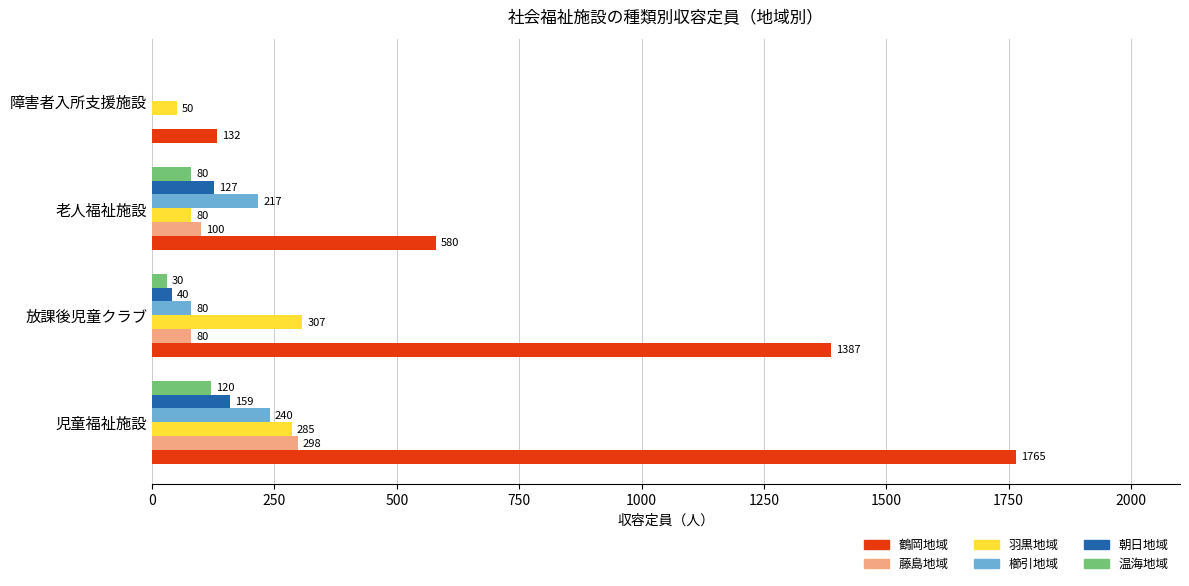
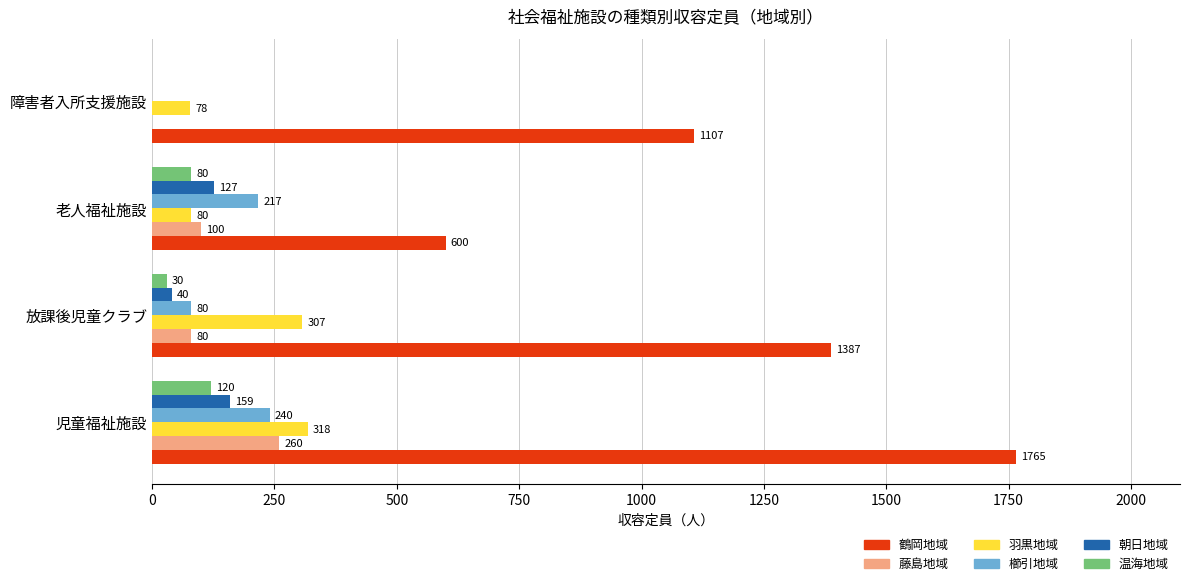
羽黒地域, 障害者入所支援施設: 50 -> 78
鶴岡地域, 障害者入所支援施設: 132 -> 1107
鶴岡地域, 老人福祉施設: 580 -> 600
羽黒地域, 児童福祉施設: 285 -> 318
藤島地域, 児童福祉施設: 298 -> 260
